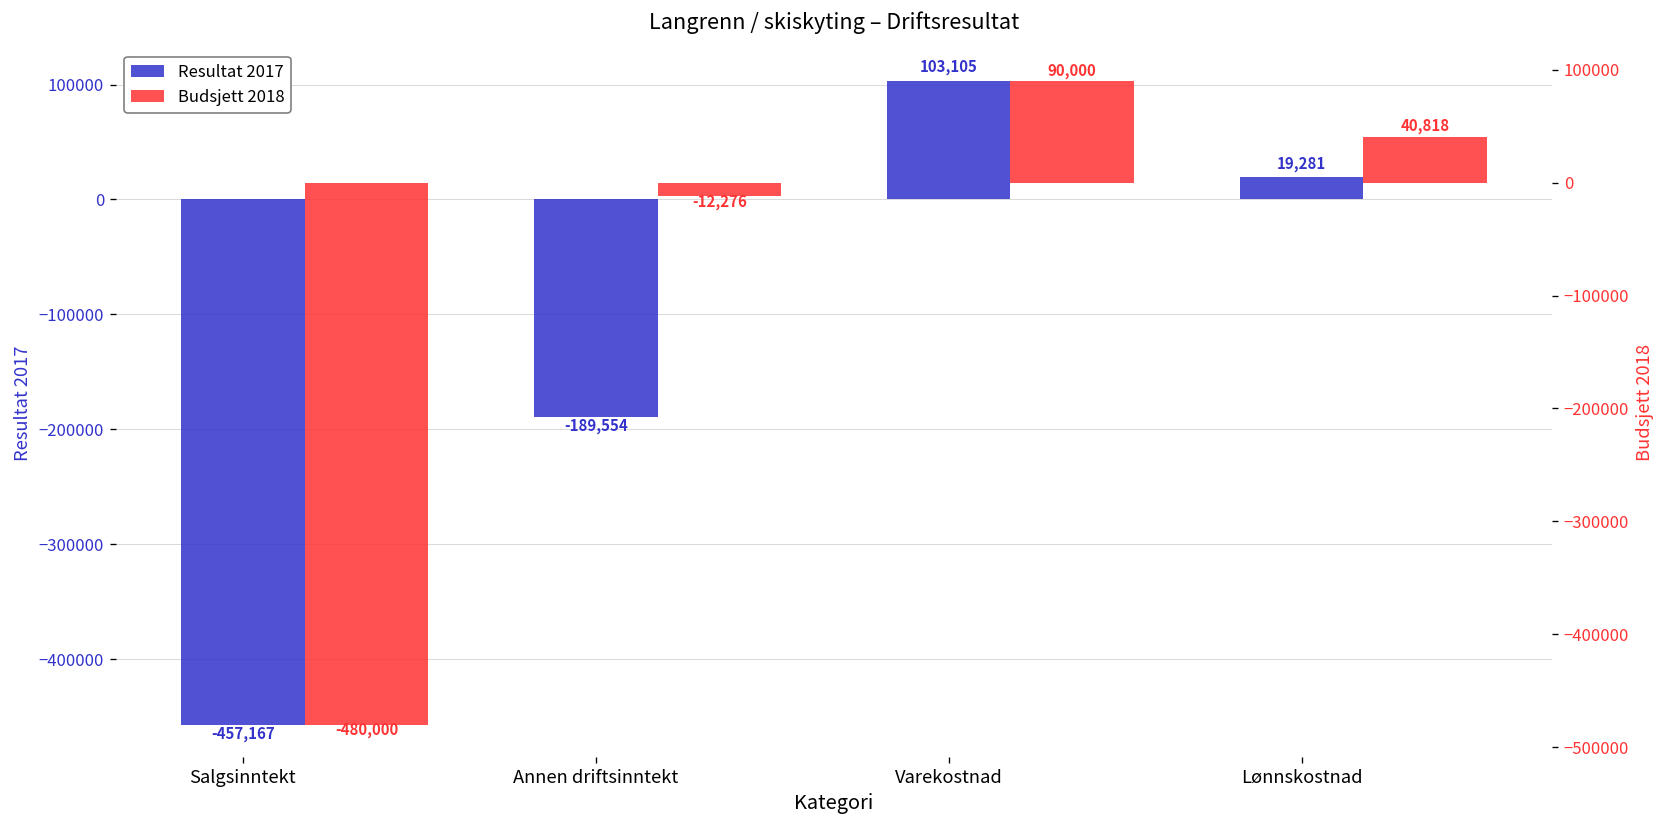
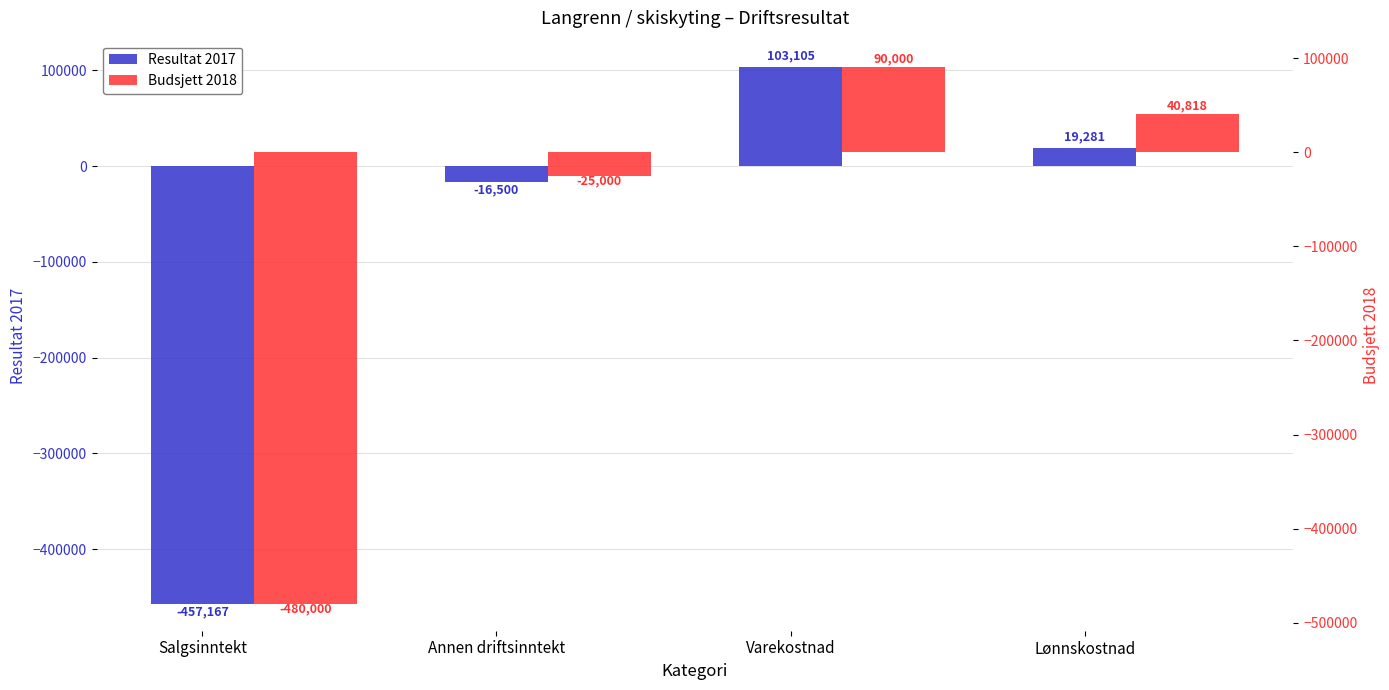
Resultat 2017, Annen driftsinntekt: -189,554 -> -16,500
Budsjett 2018, Annen driftsinntekt: -12,276 -> -25,000
